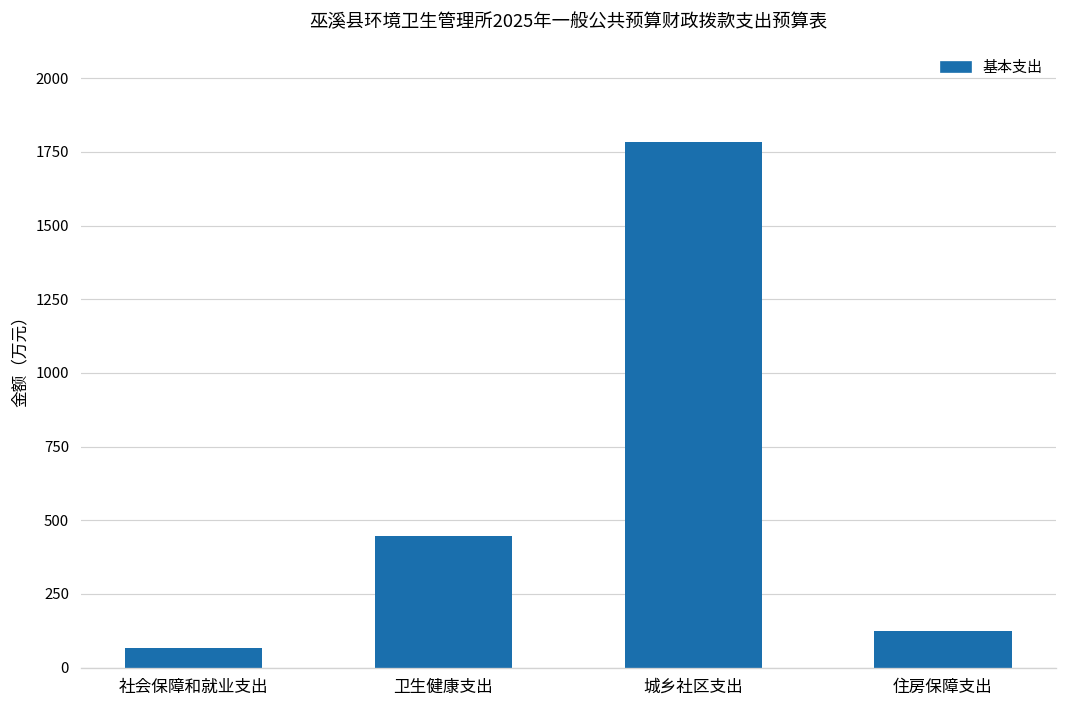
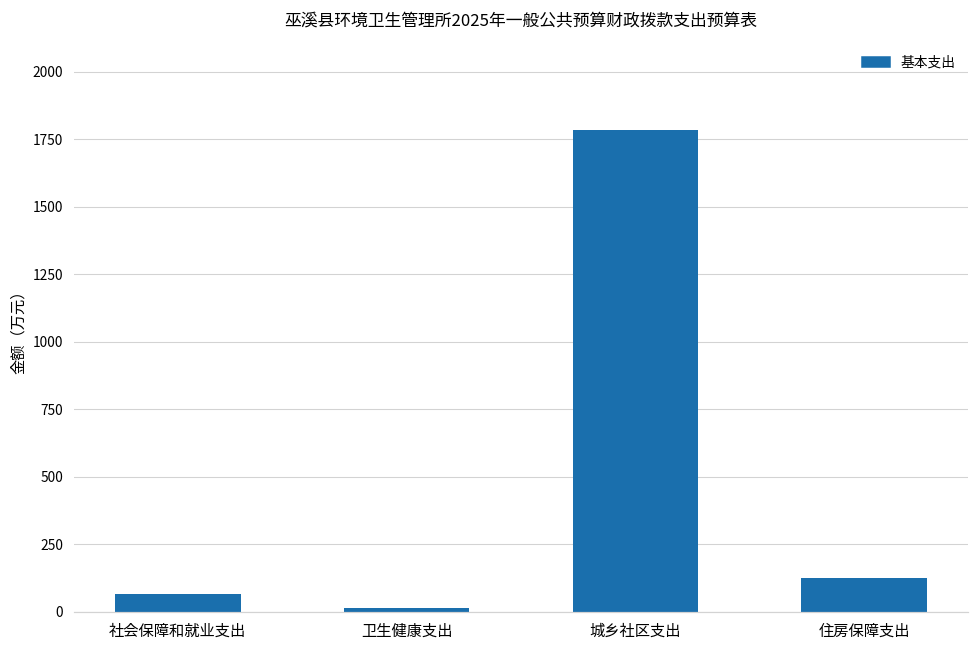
卫生健康支出: 450 -> 10
